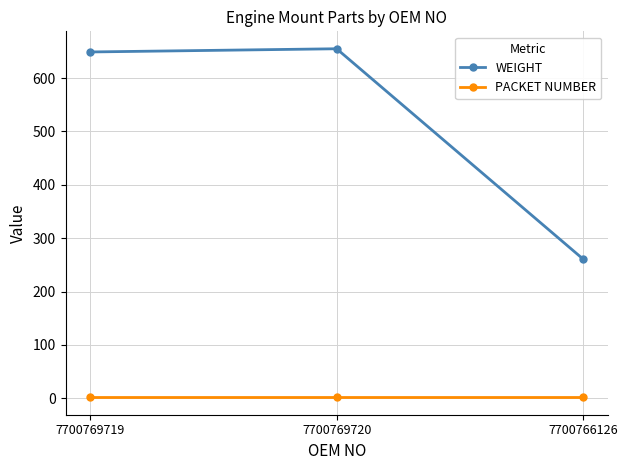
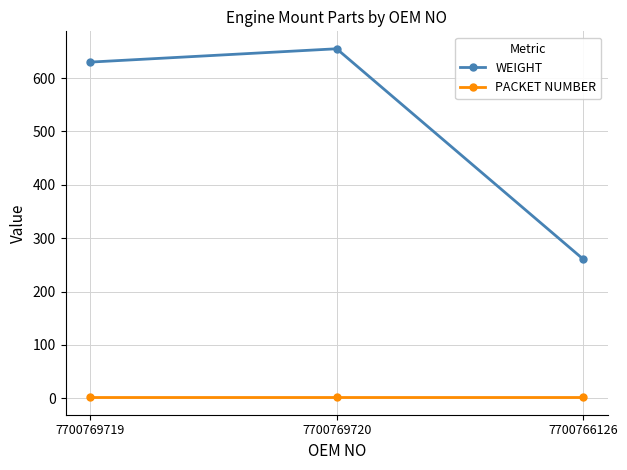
WEIGHT, 7700769719: 650 -> 630
